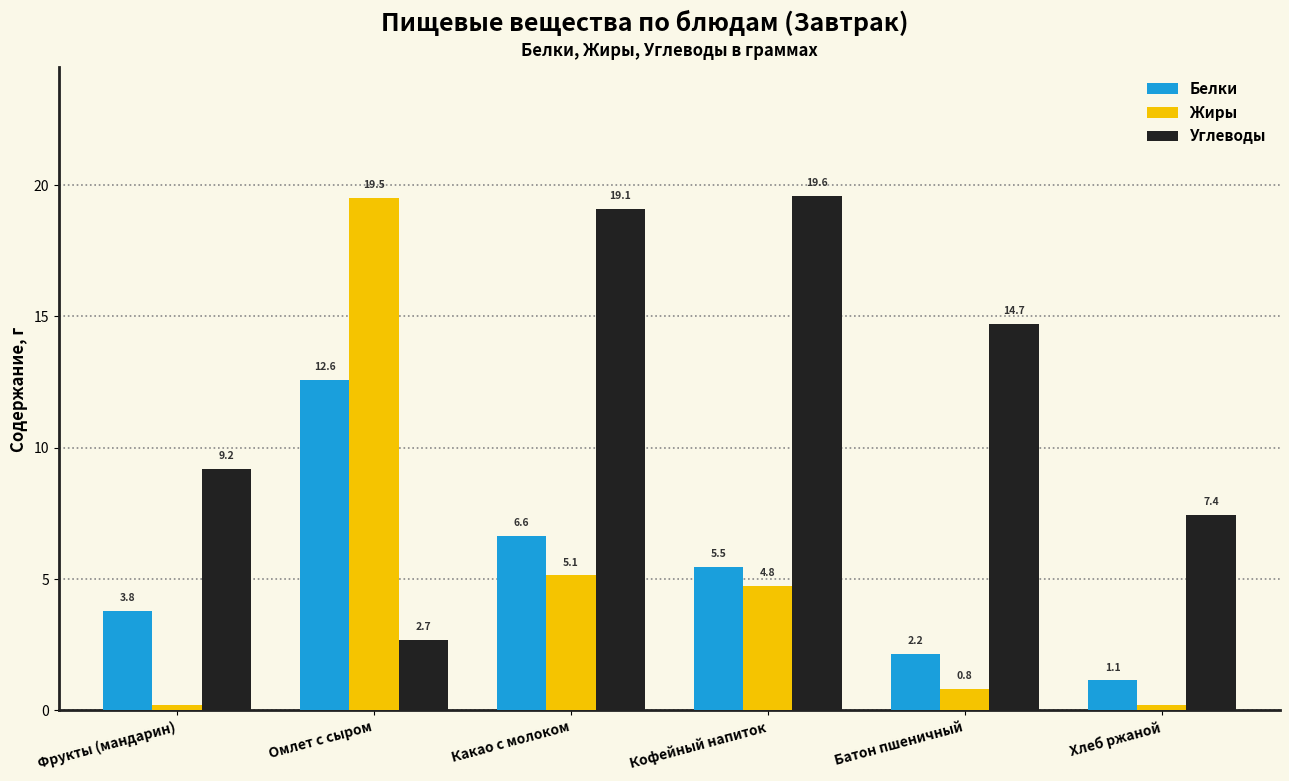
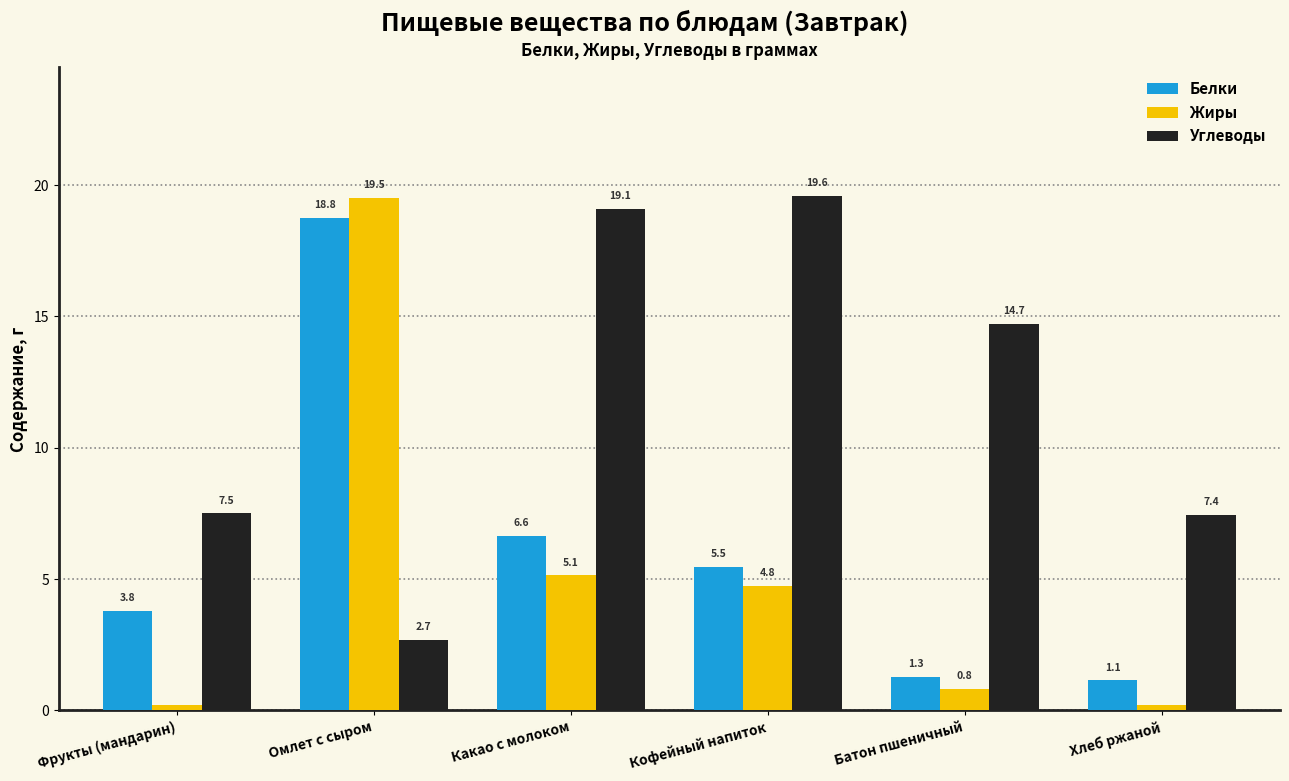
Углеводы, Фрукты (мандарин): 9.2 -> 7.5
Белки, Омлет с сыром: 12.6 -> 18.8
Белки, Батон пшеничный: 2.2 -> 1.3
